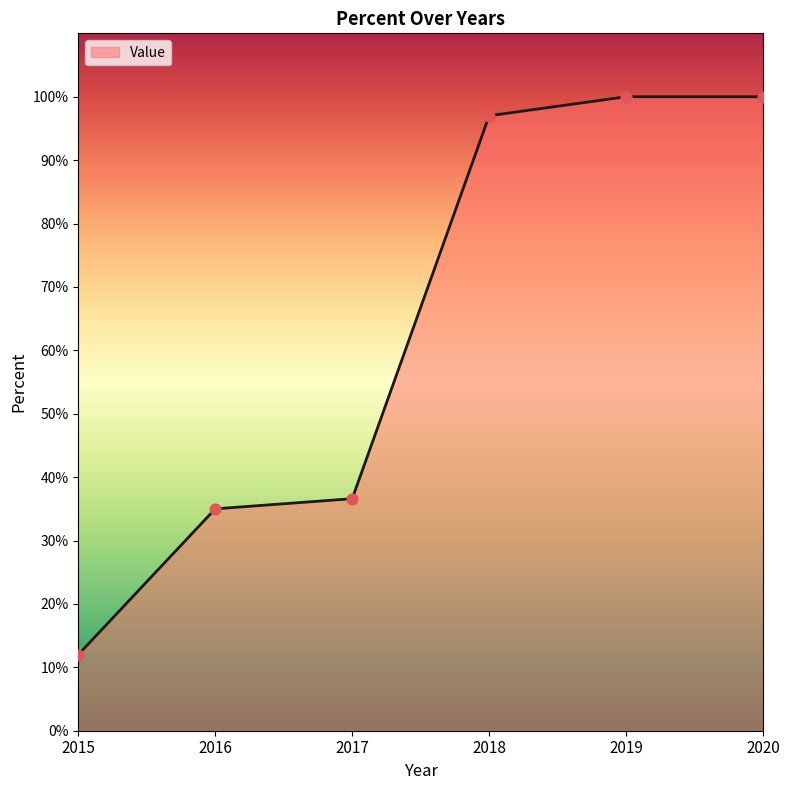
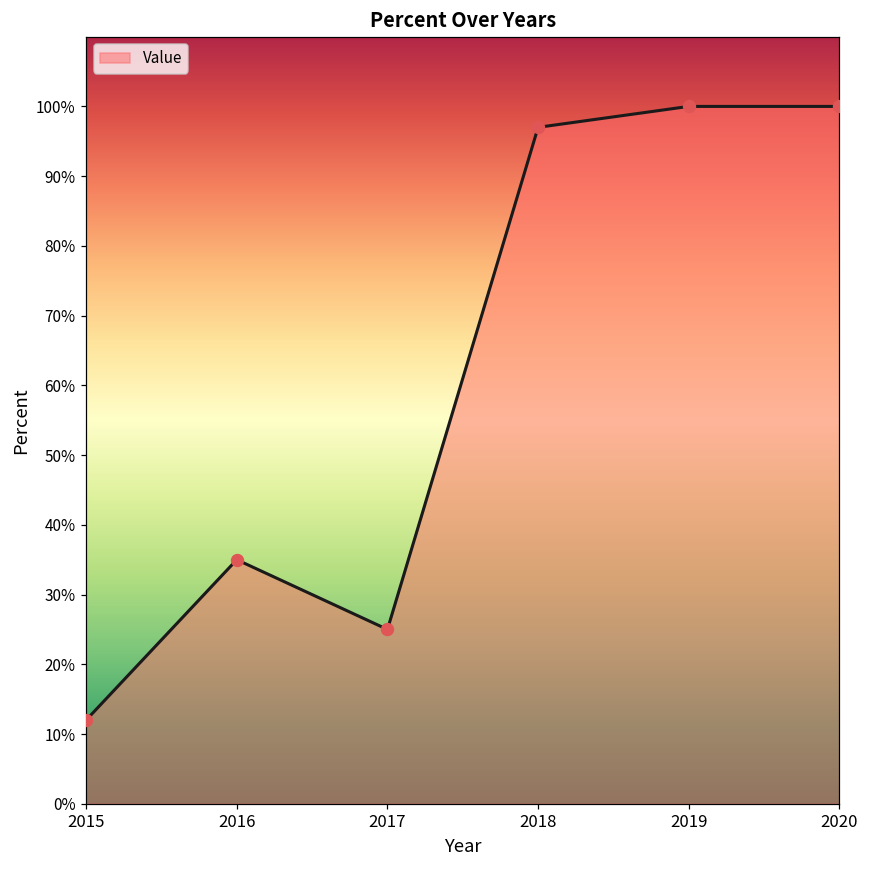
2017: 37% -> 25%
